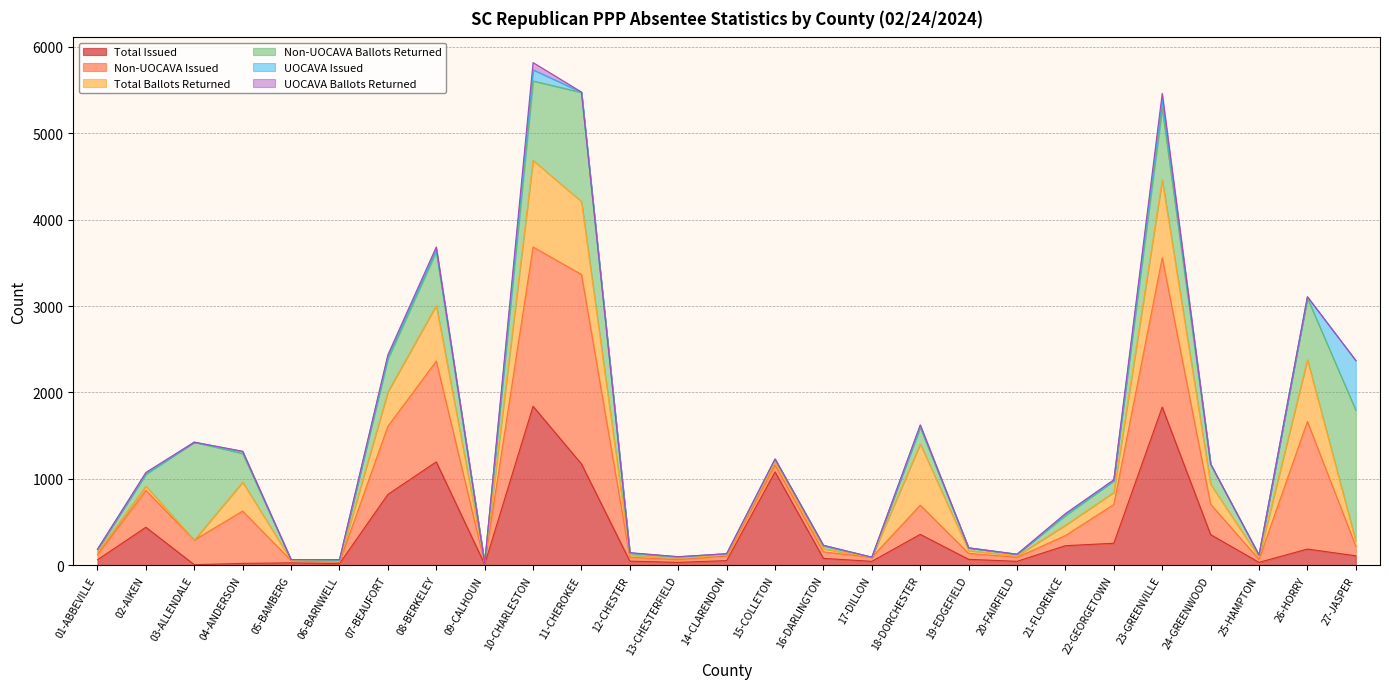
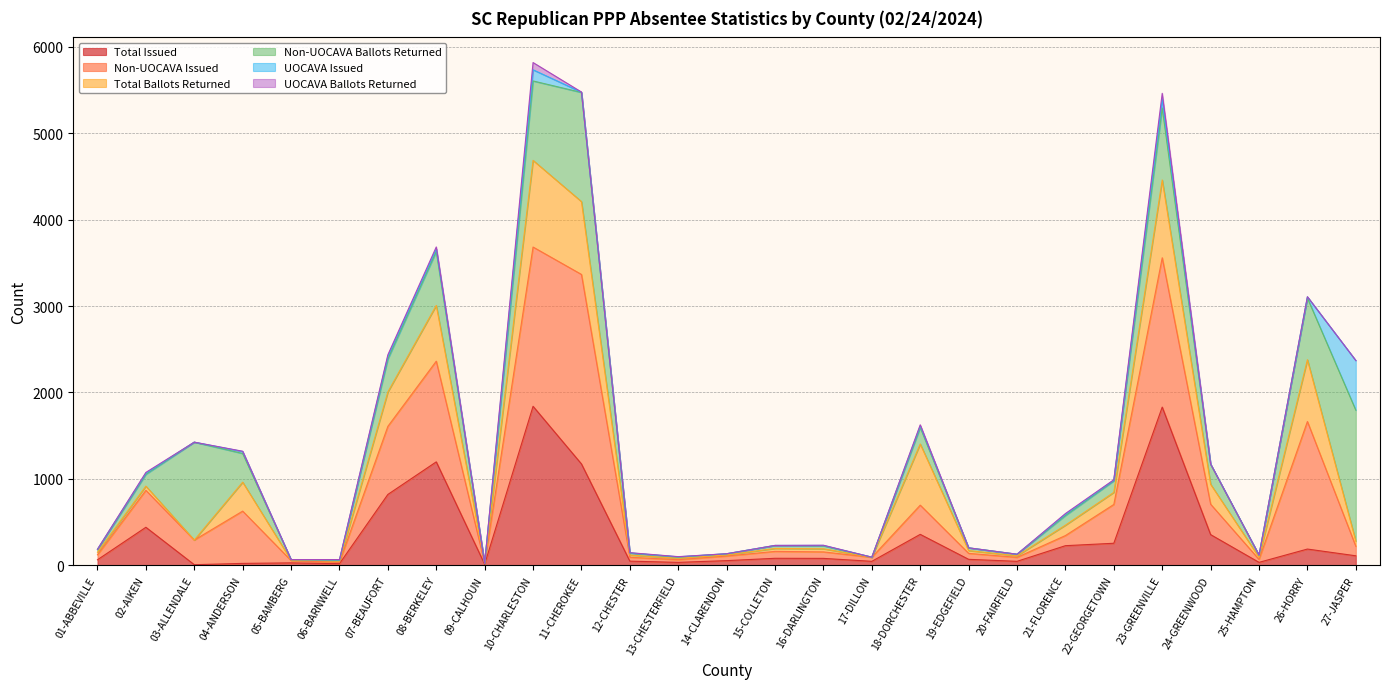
Total Issued, 15-COLLETON: 1100 -> 100
